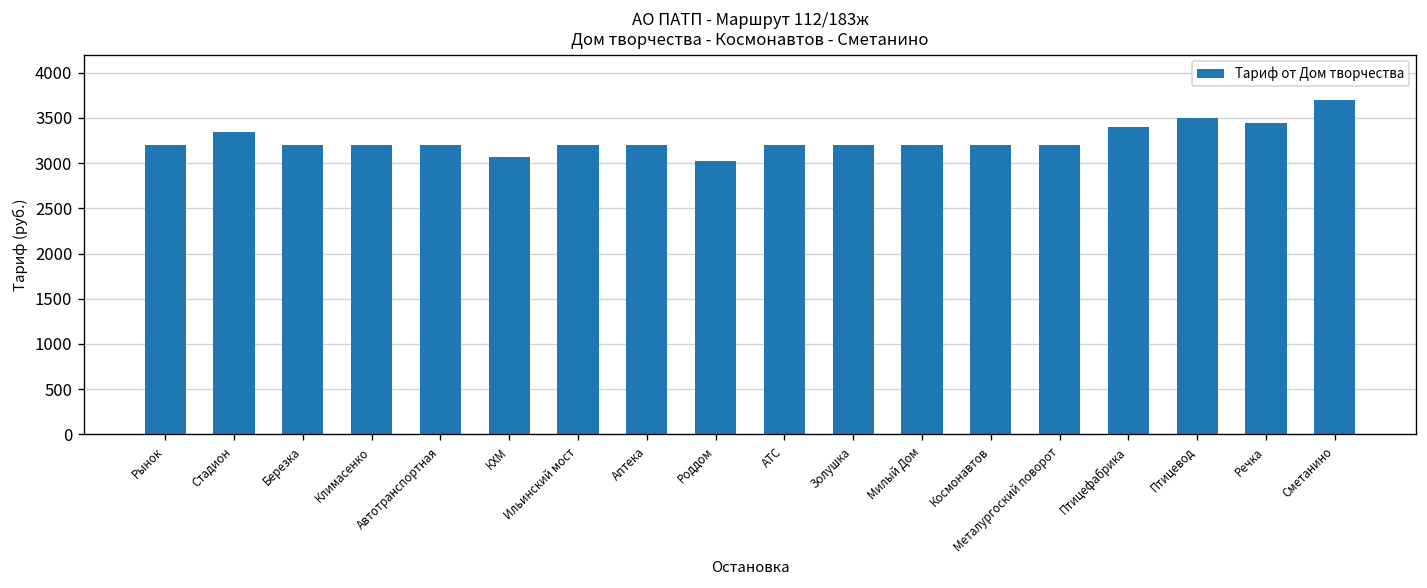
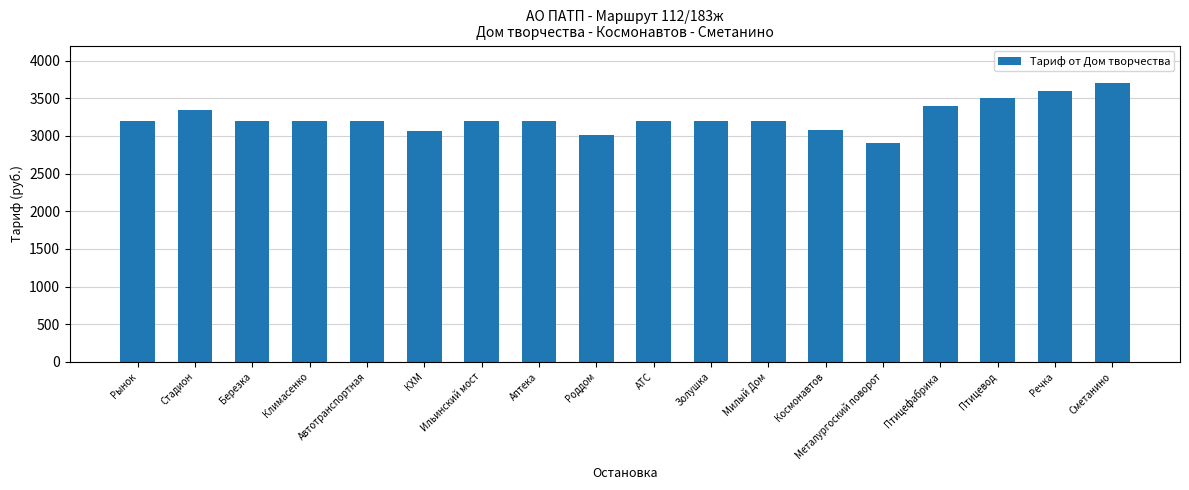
Космонавтов: 3200 -> 3100
Металургоский поворот: 3200 -> 2900
Речка: 3400 -> 3600
